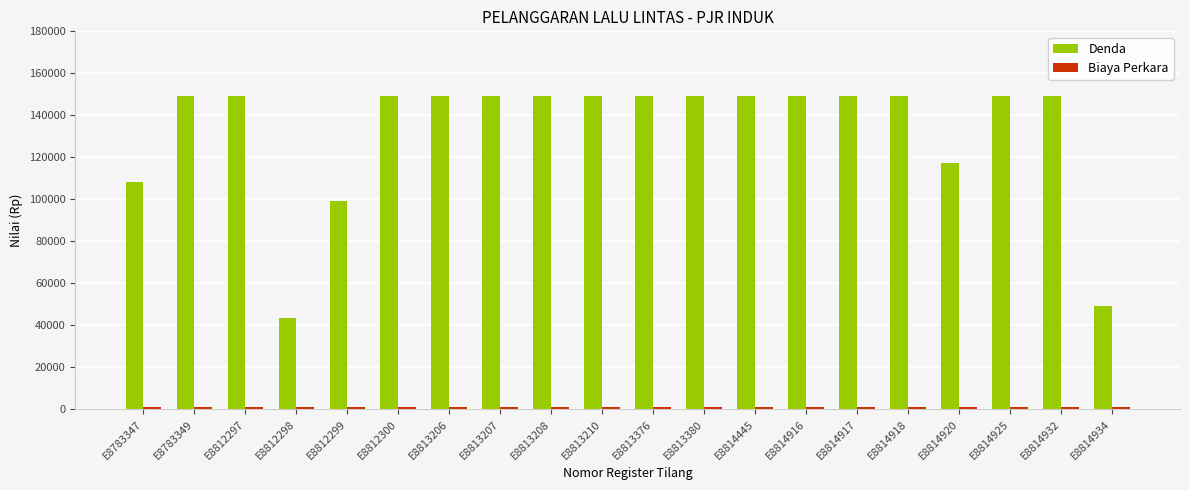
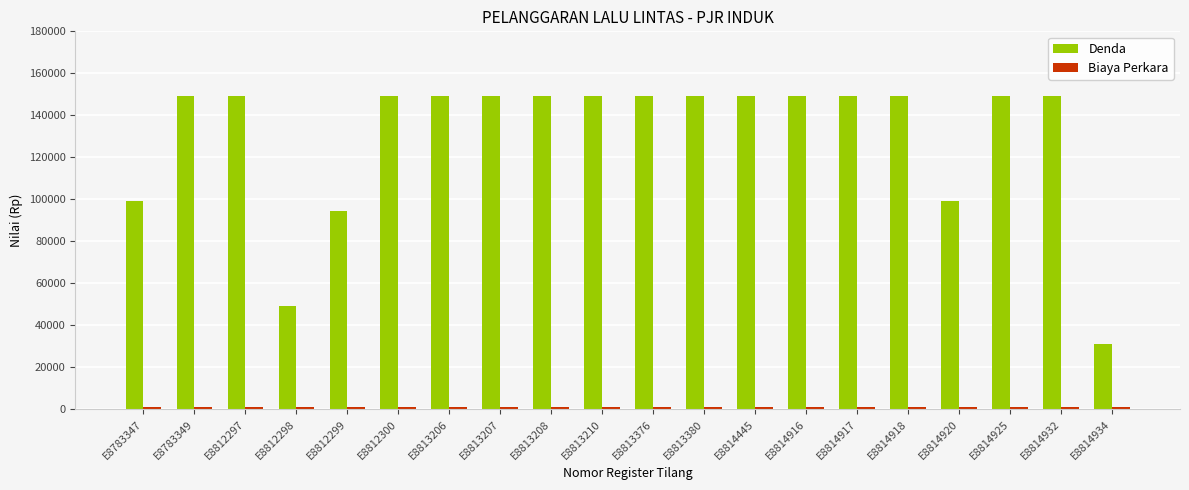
Denda, E8783347: 108000 -> 99000
Denda, E8812298: 44000 -> 49000
Denda, E8812299: 99000 -> 94000
Denda, E8814920: 117000 -> 99000
Denda, E8814934: 49000 -> 31000
